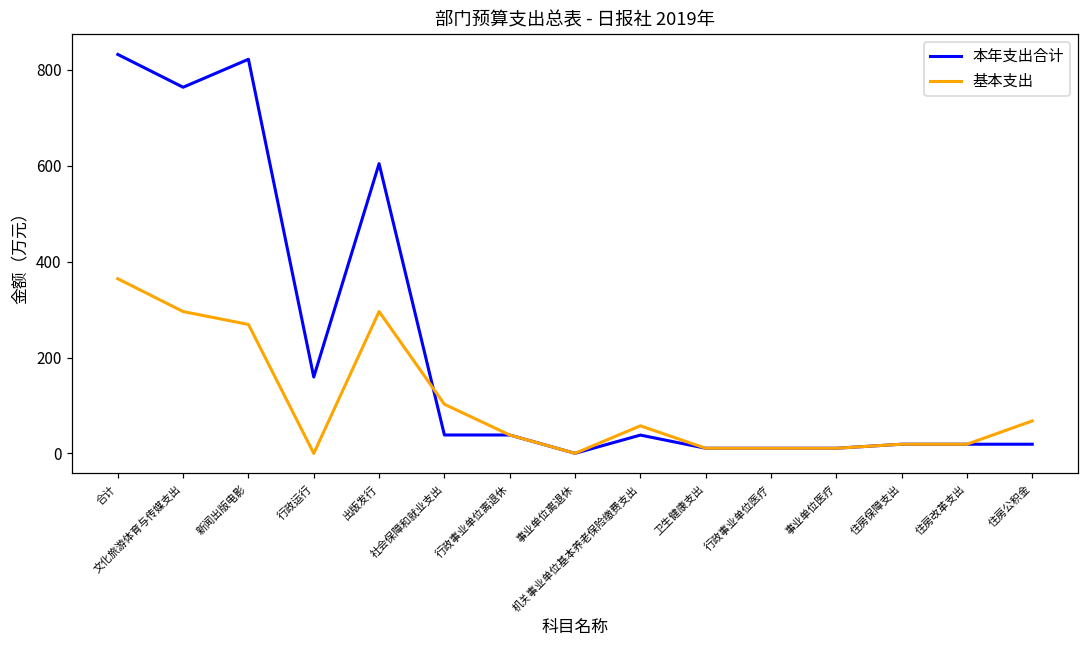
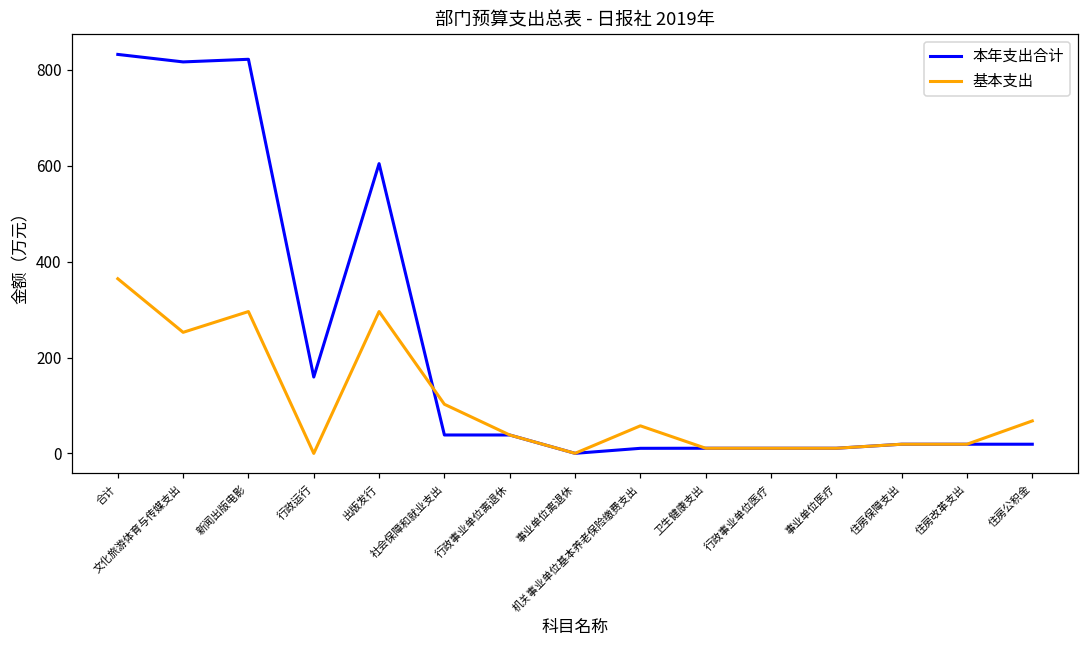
本年支出合计, 文化旅游体育与传媒支出: 760 -> 820
基本支出, 文化旅游体育与传媒支出: 300 -> 250
基本支出, 新闻出版电影: 270 -> 300
本年支出合计, 机关事业单位基本养老保险缴费支出: 40 -> 10
